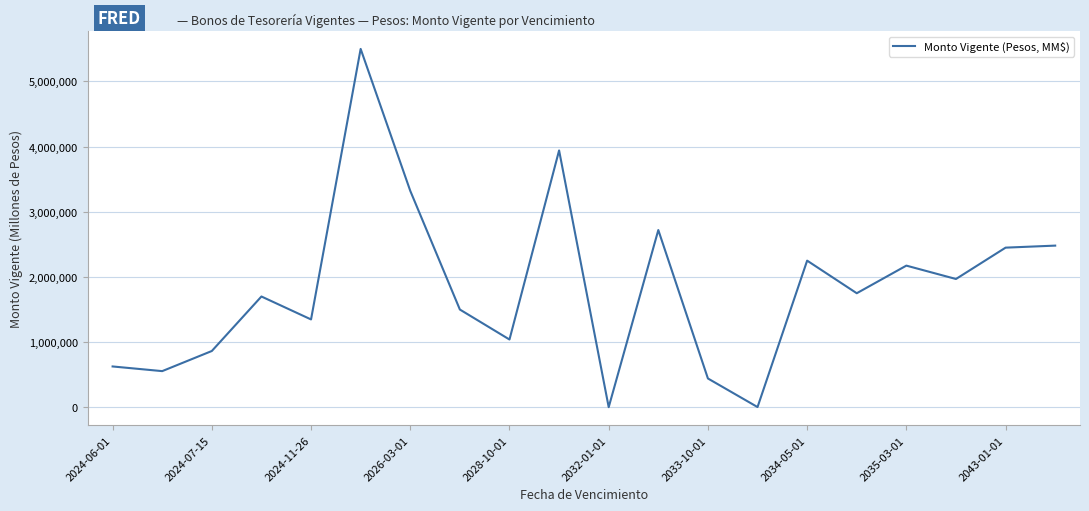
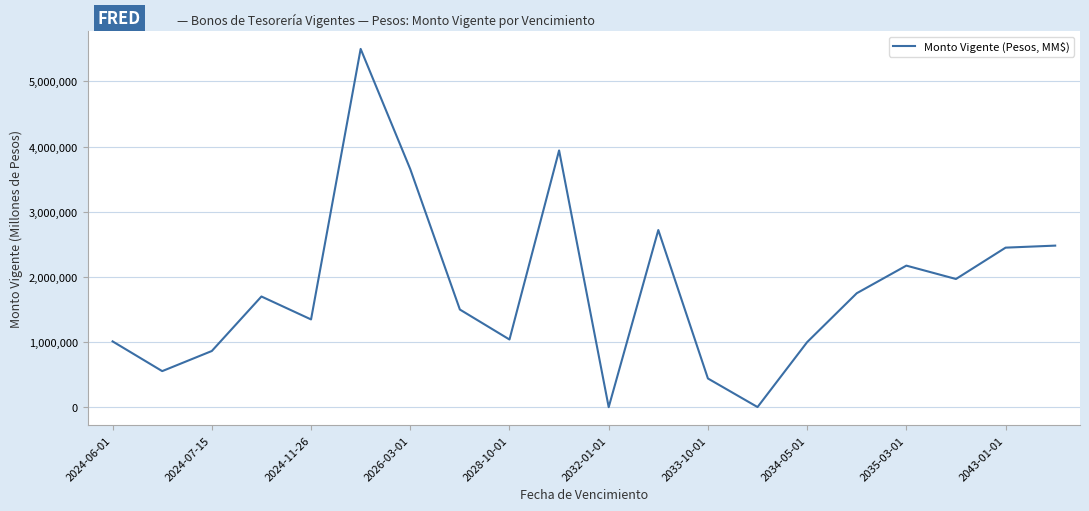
2024-06-01: 600,000 -> 1,000,000
2026-03-01: 3,300,000 -> 3,700,000
2034-05-01: 2,300,000 -> 1,000,000
